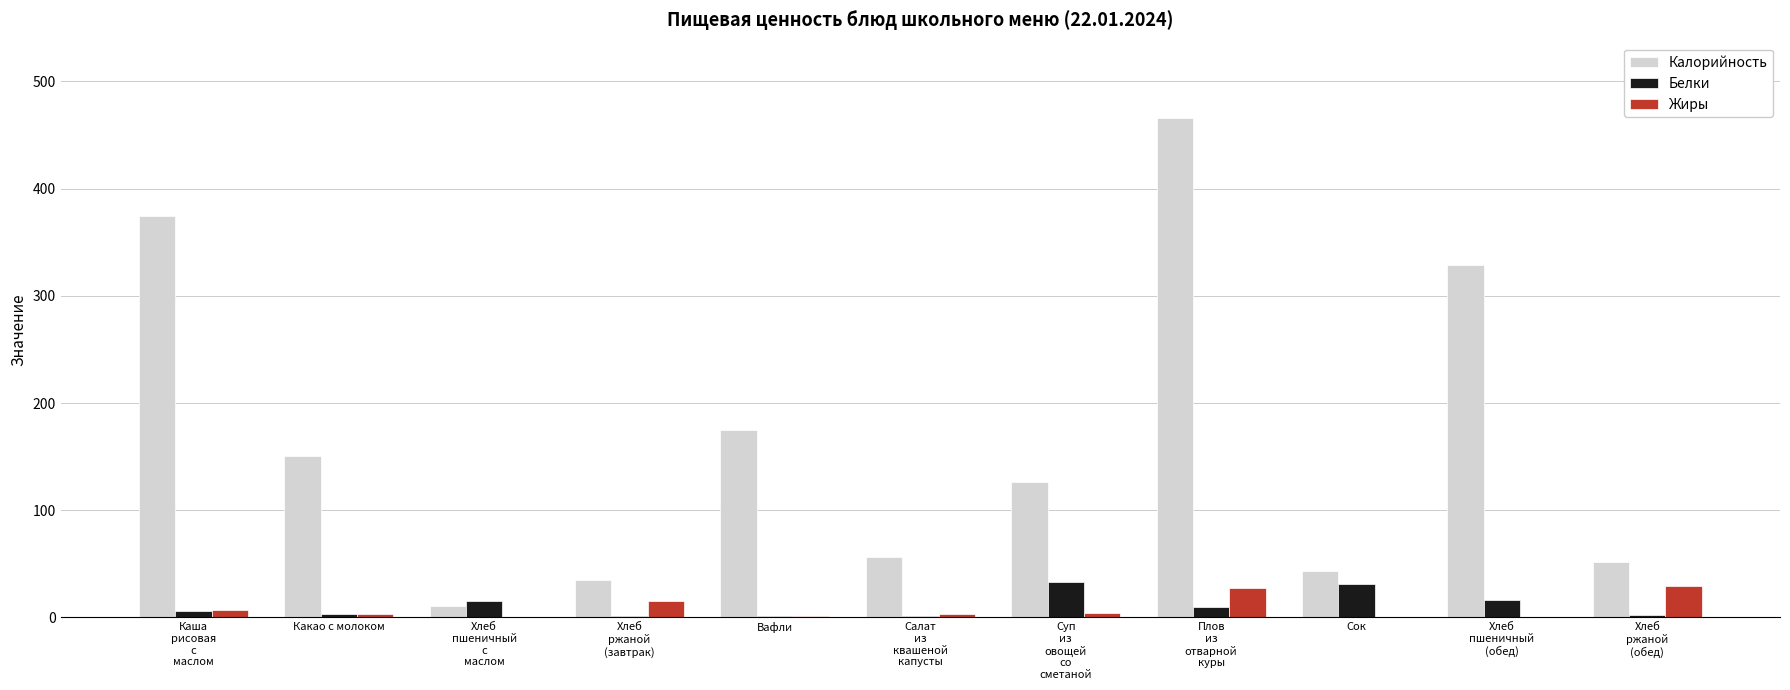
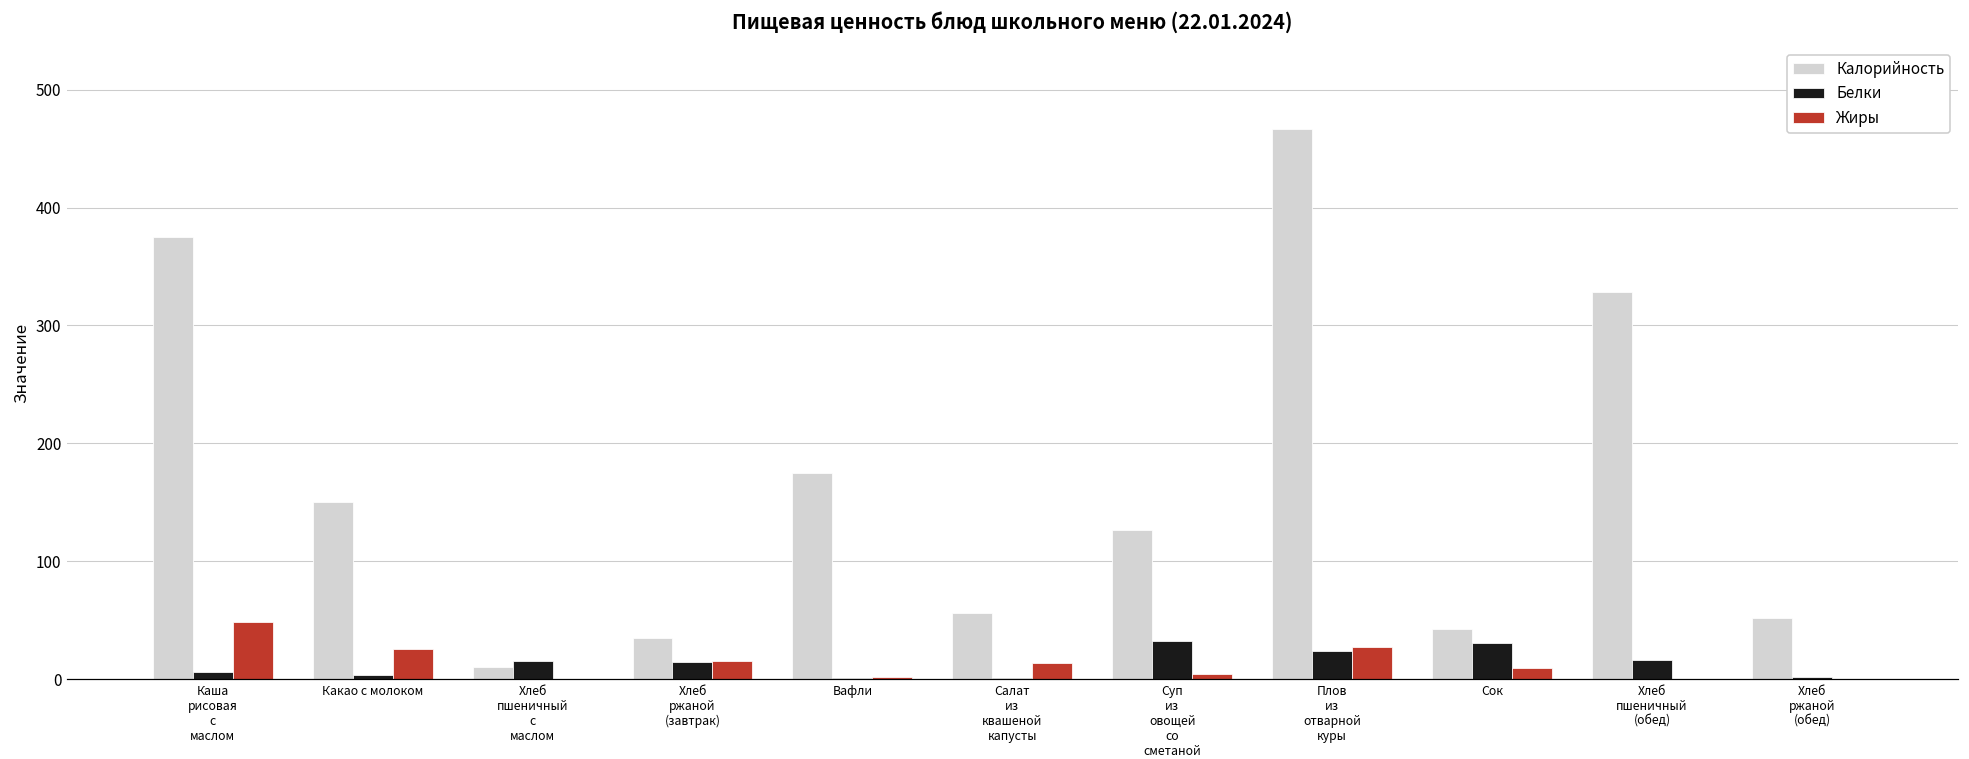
Жиры, Каша рисовая с маслом: 7 -> 49
Жиры, Какао с молоком: 3 -> 26
Белки, Хлеб ржаной (завтрак): 1 -> 15
Жиры, Салат из квашеной капусты: 4 -> 14
Белки, Плов из отварной куры: 10 -> 24
Жиры, Сок: 0 -> 10
Жиры, Хлеб ржаной (обед): 29 -> 0
